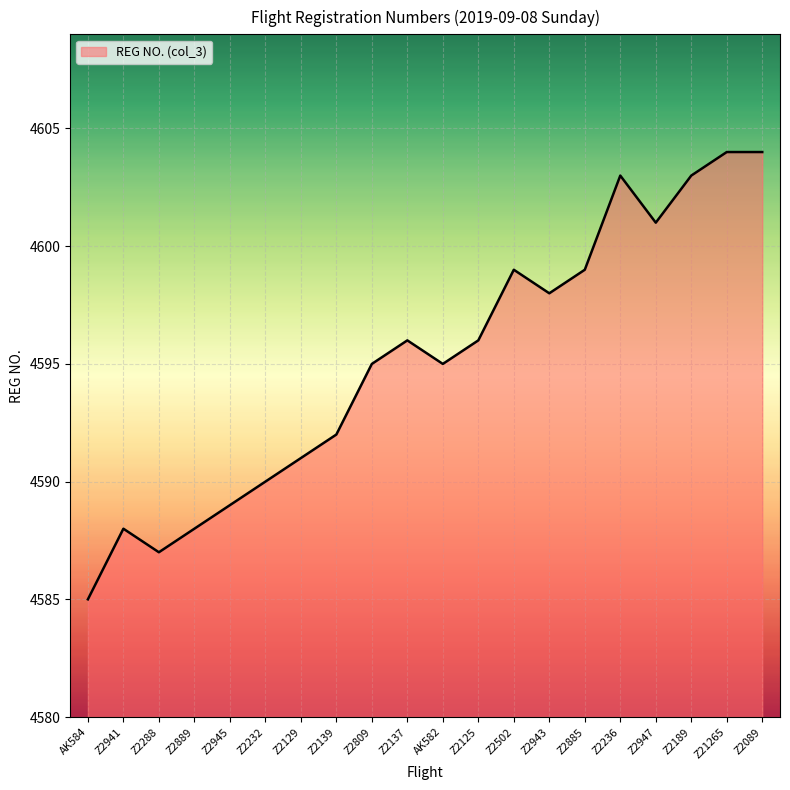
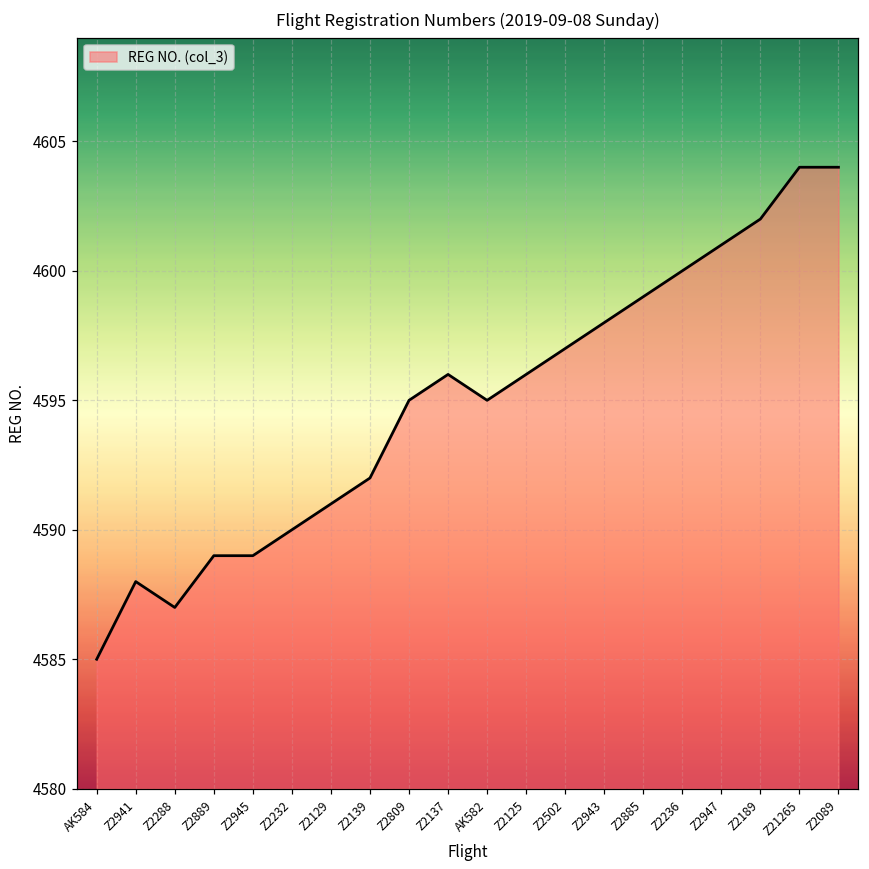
Z2889: 4588 -> 4589
Z2502: 4599 -> 4597
Z2236: 4603 -> 4600
Z2189: 4603 -> 4602
